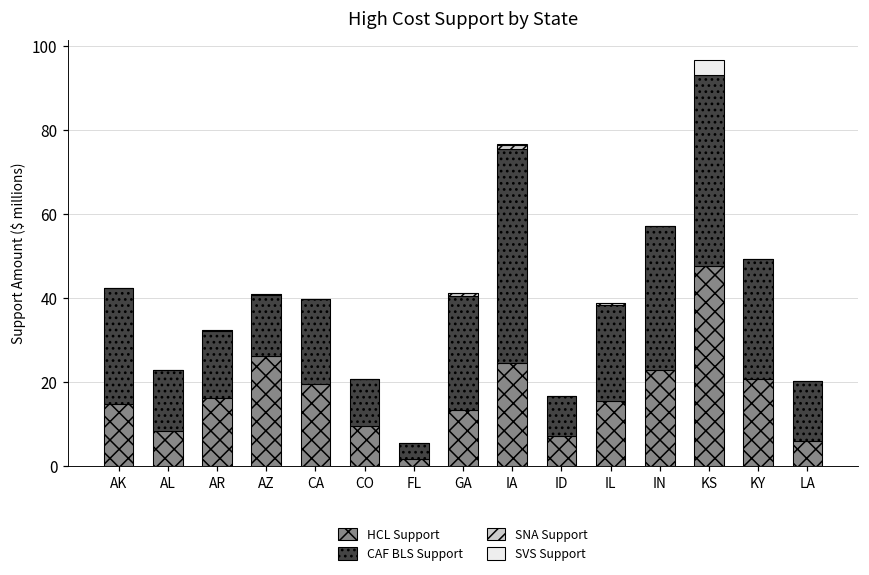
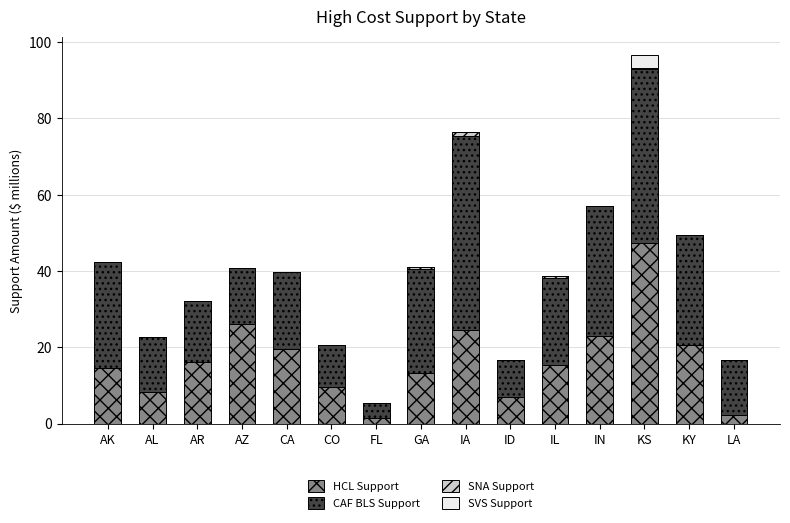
HCL Support, LA: 6 -> 2
